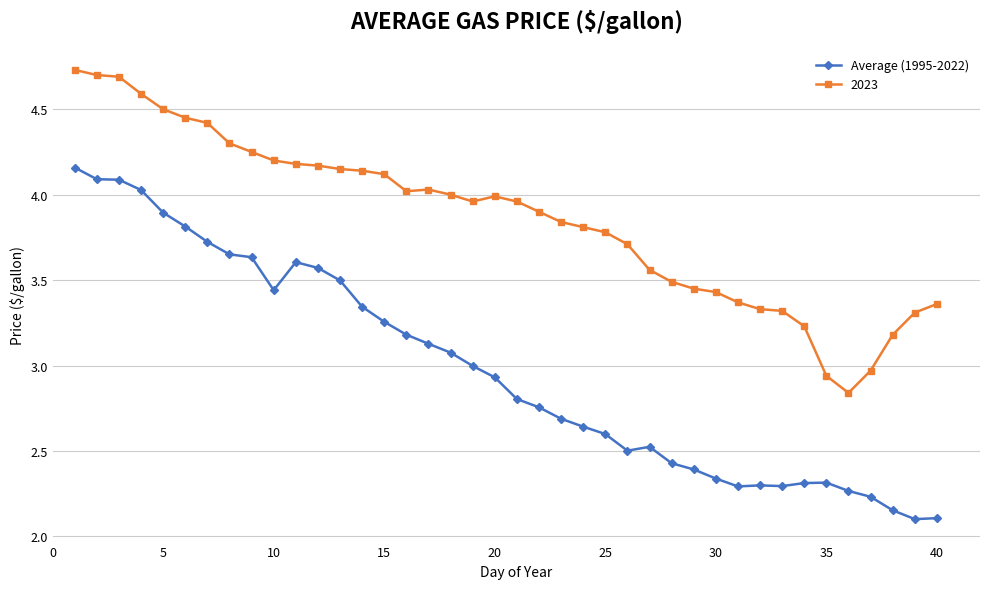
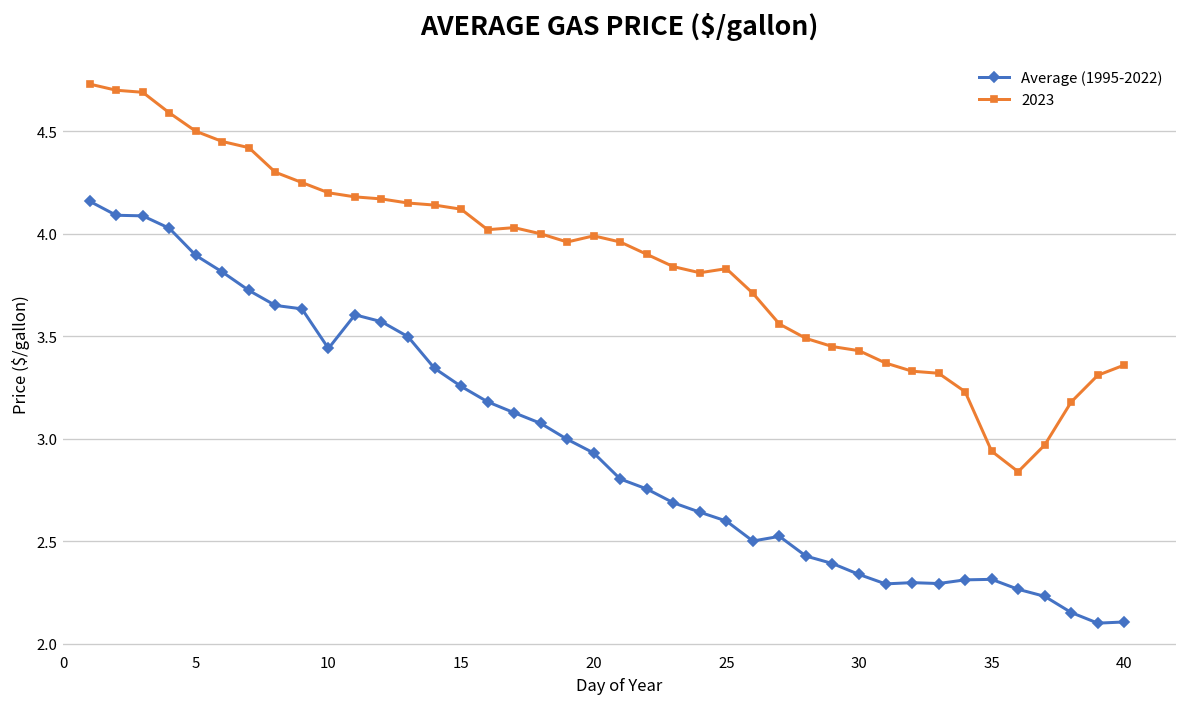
2023, 25: 3.78 -> 3.83
